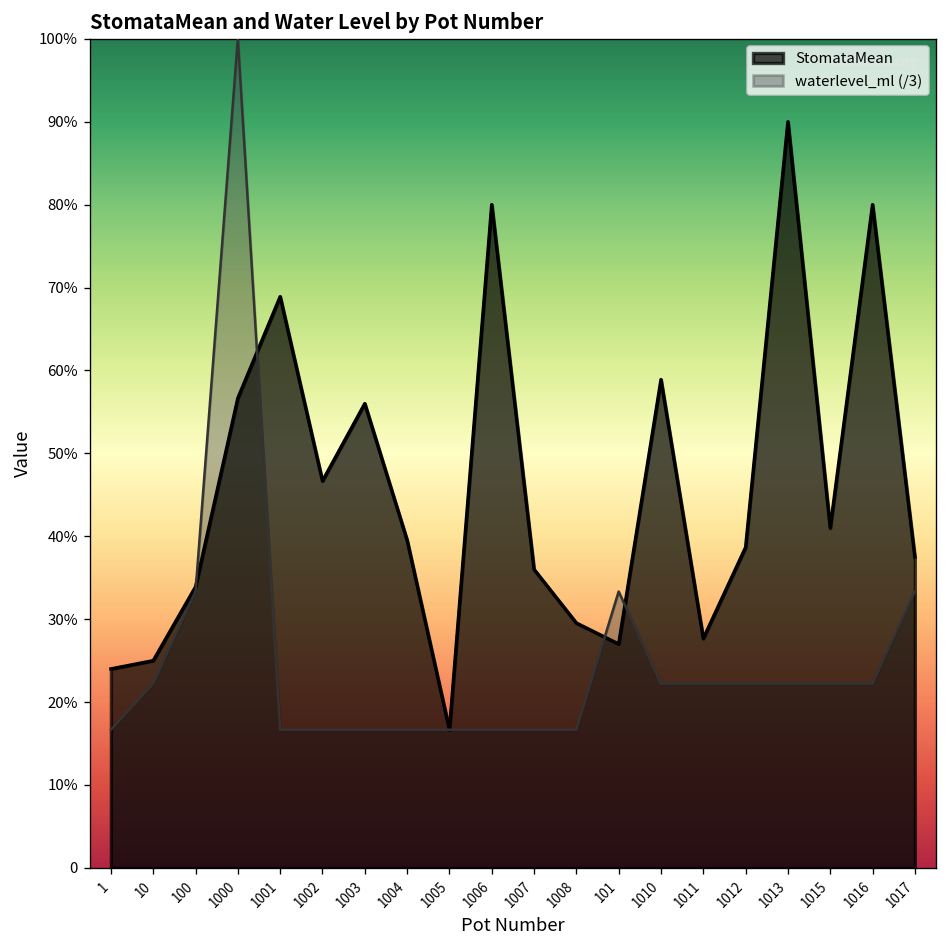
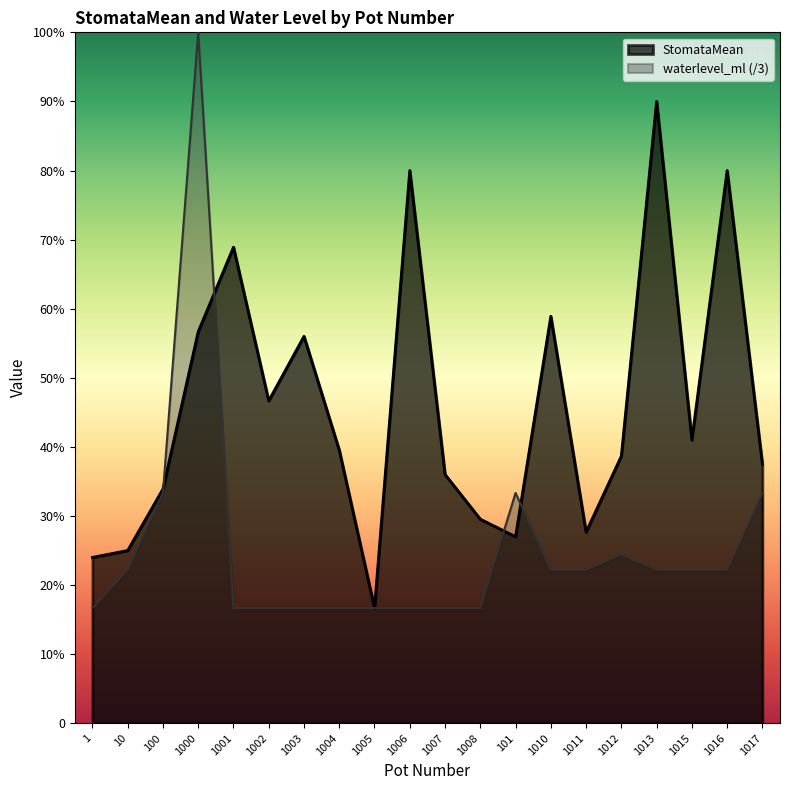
waterlevel_ml (/3), 1012: 22% -> 24%
